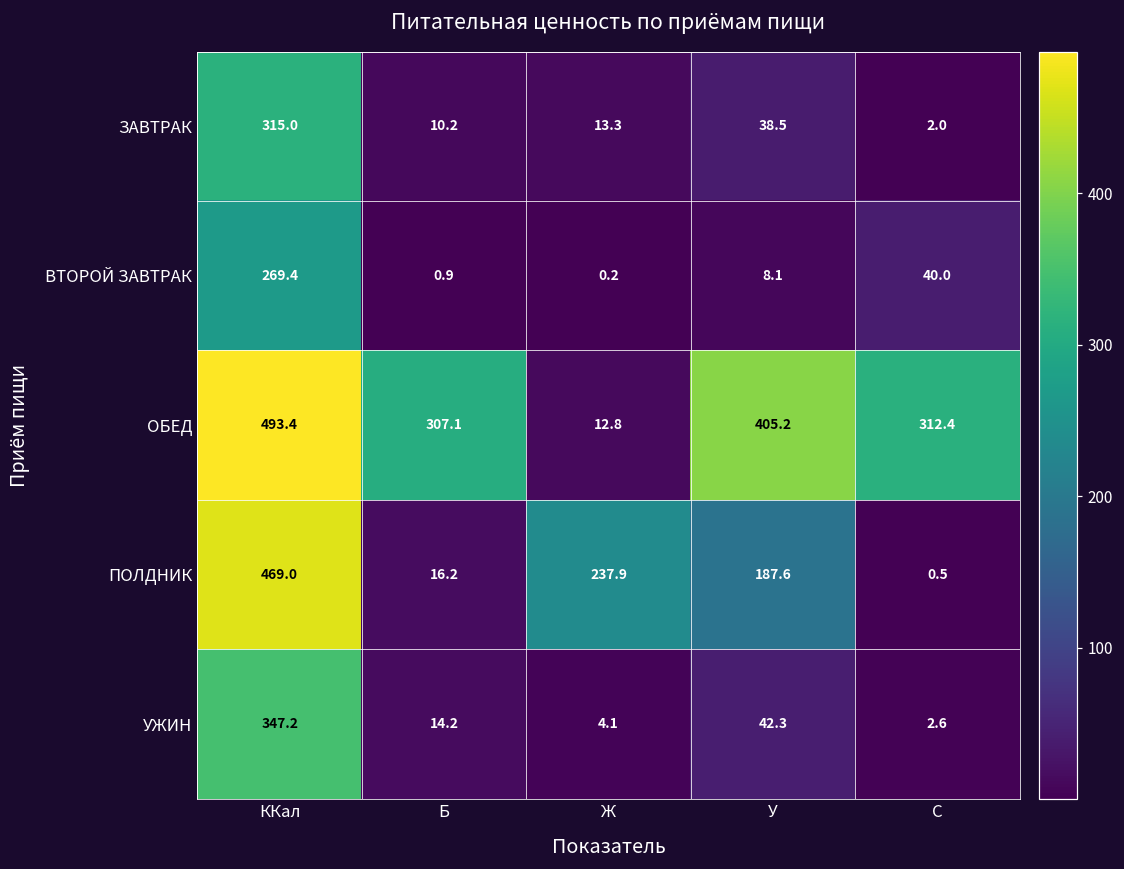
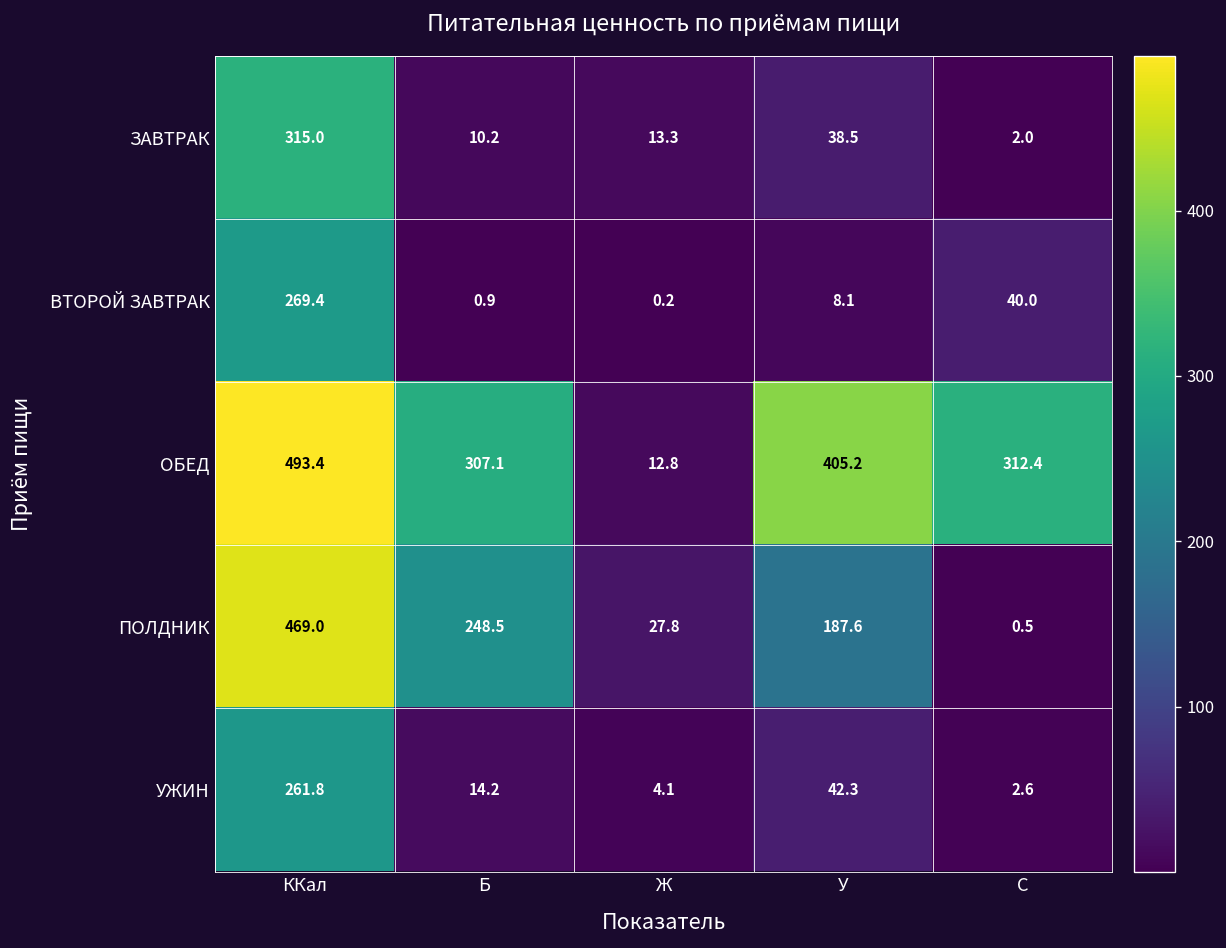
ПОЛДНИК, Б: 16.2 -> 248.5
ПОЛДНИК, Ж: 237.9 -> 27.8
УЖИН, ККал: 347.2 -> 261.8
